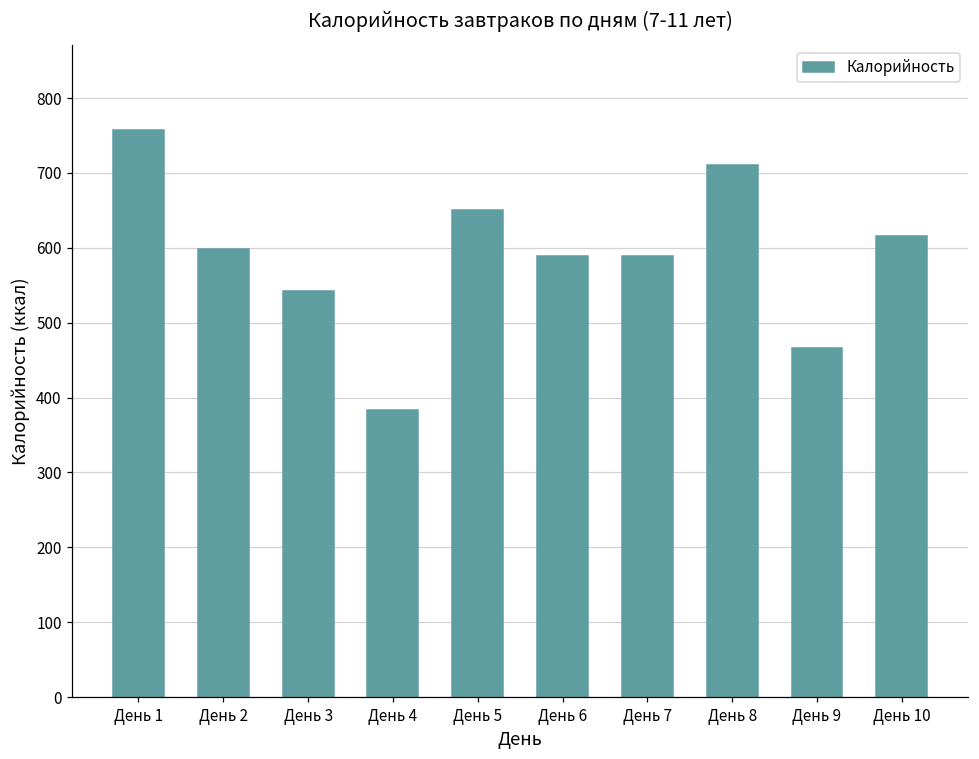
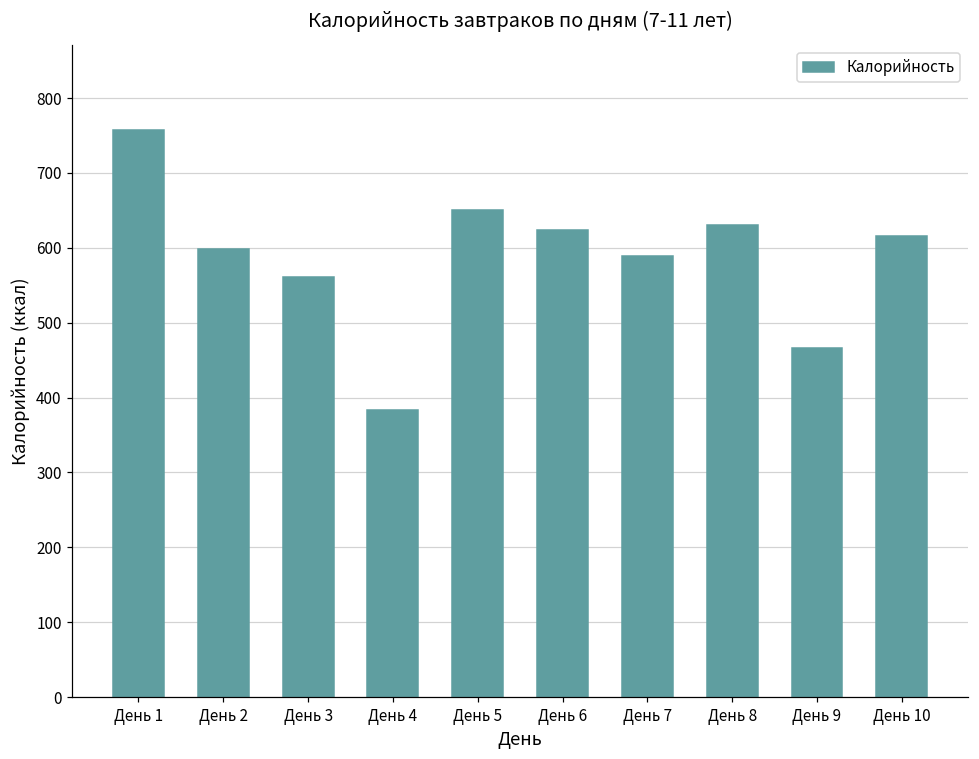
День 3: 540 -> 560
День 6: 590 -> 620
День 8: 710 -> 630
